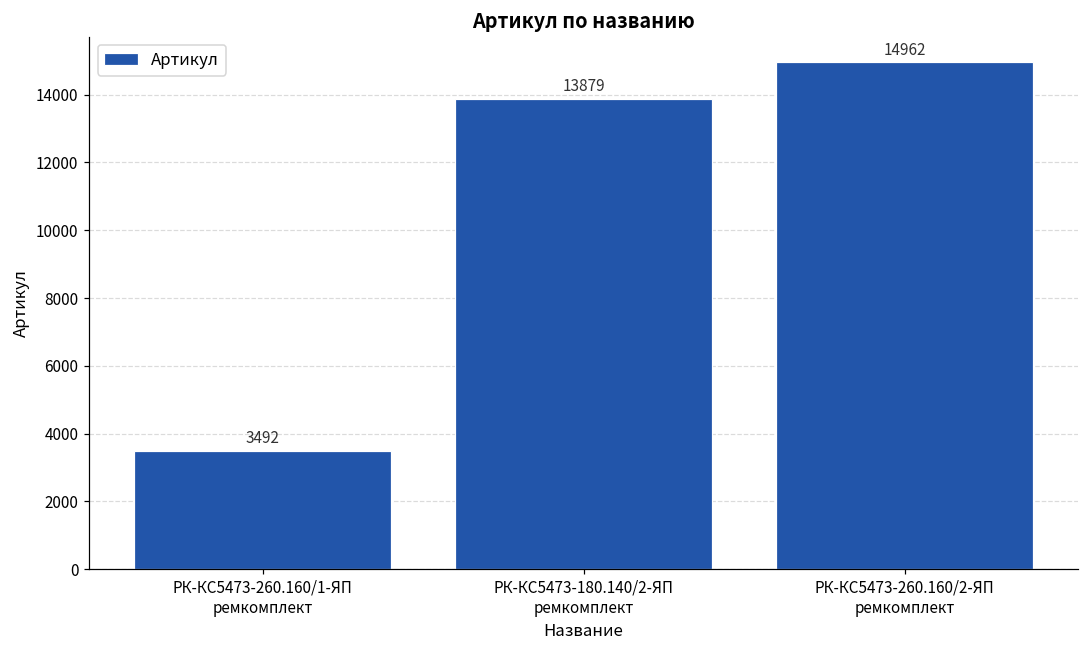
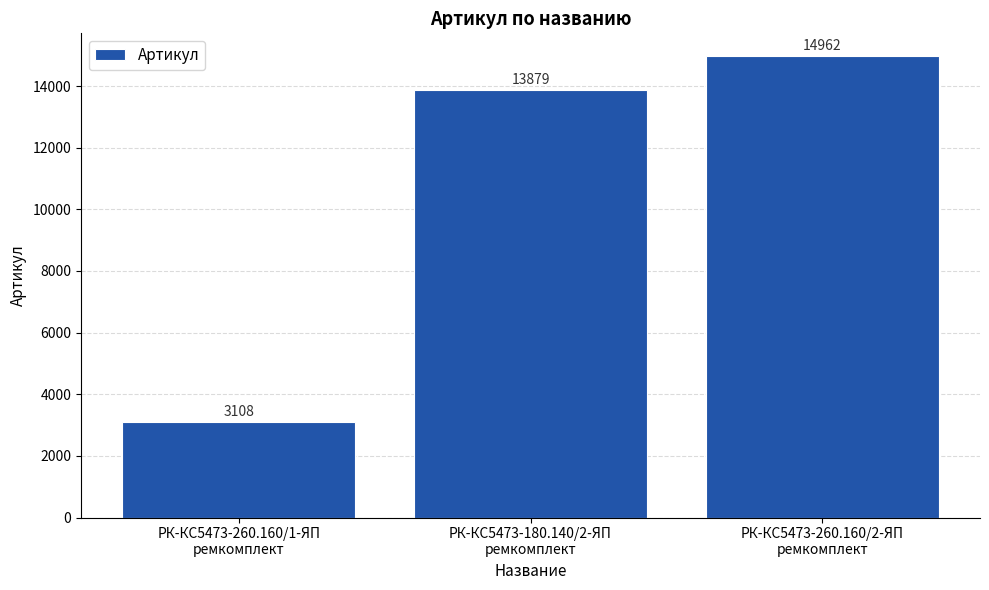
РК-КС5473-260.160/1-ЯП ремкомплект: 3492 -> 3108
